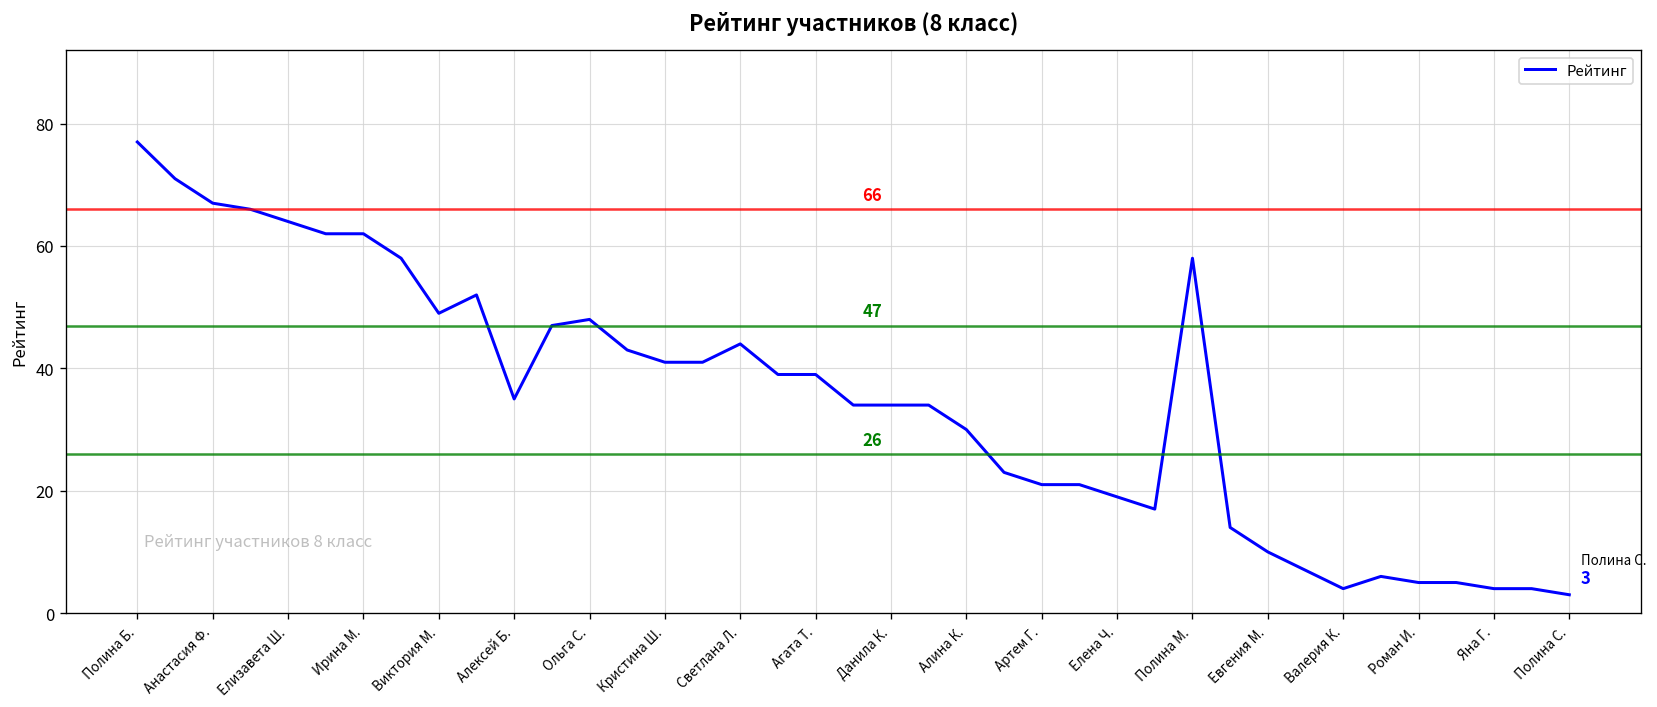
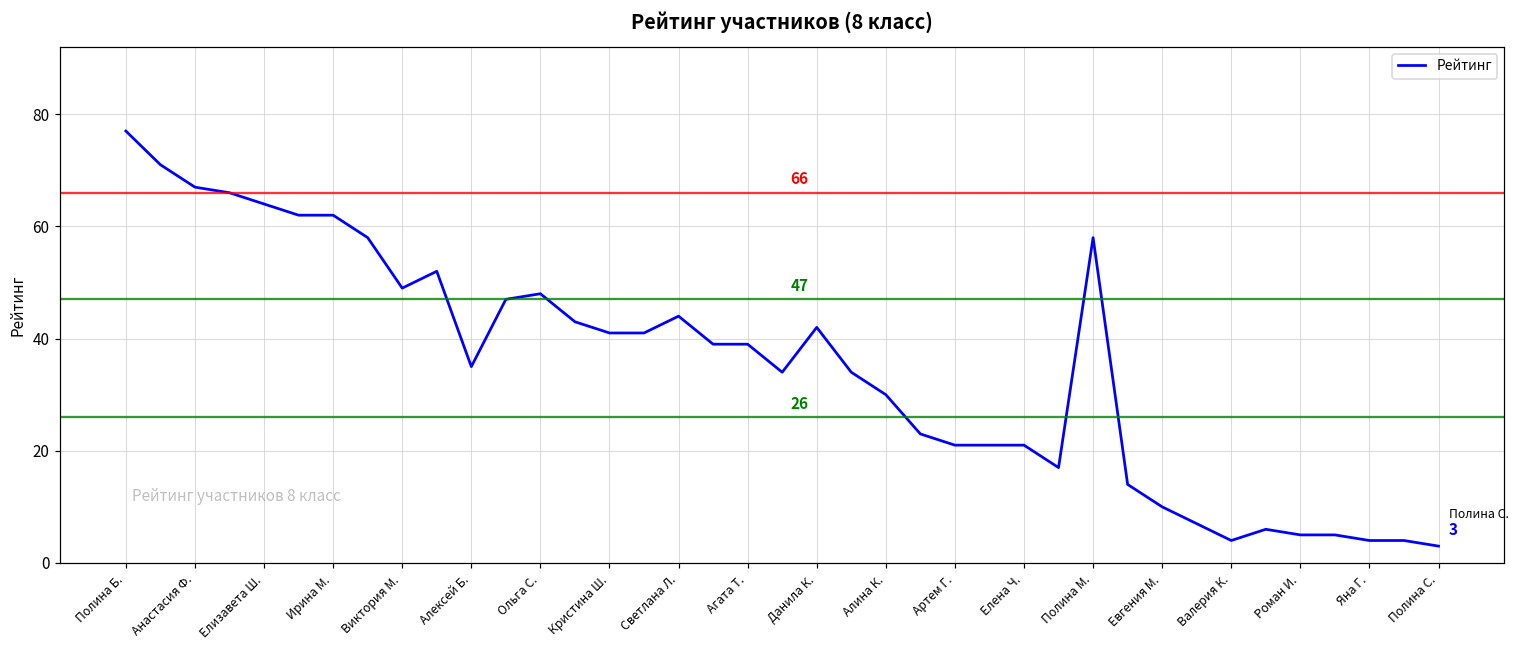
Данила К.: 34 -> 42
Елена Ч.: 19 -> 21
